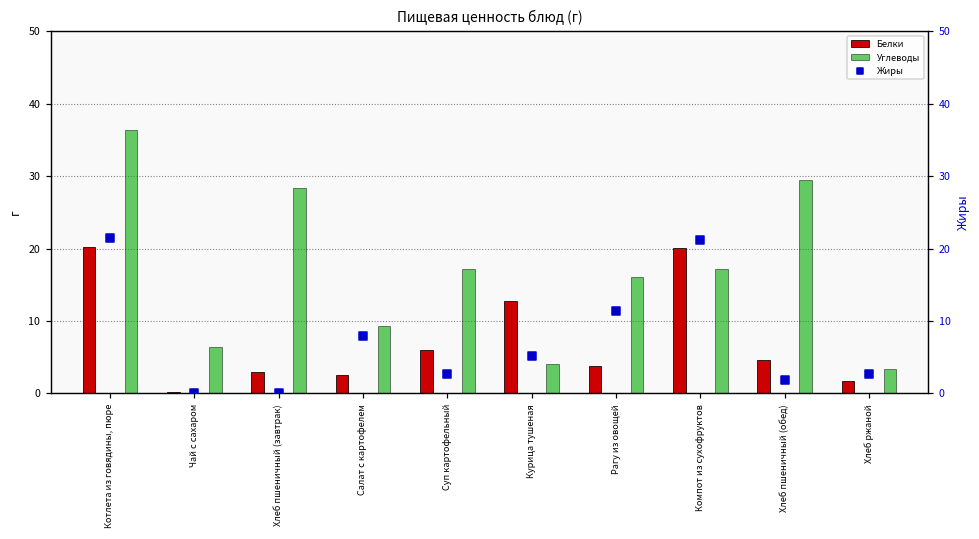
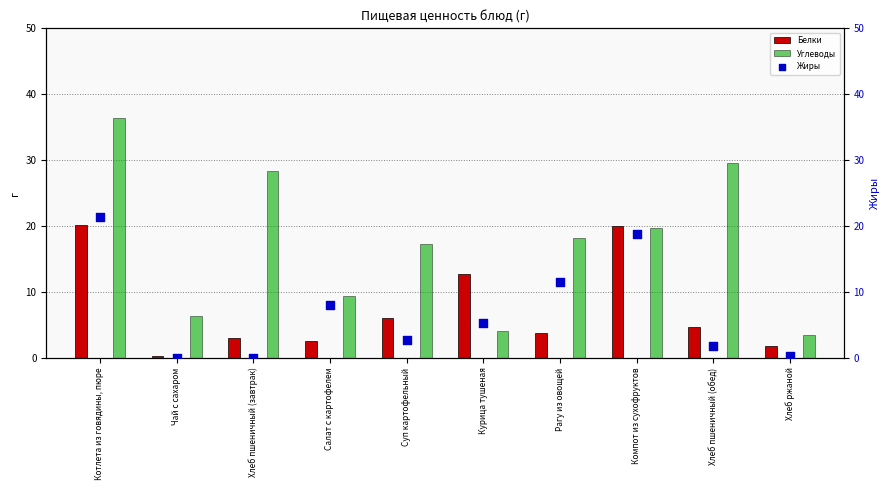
Углеводы, Рагу из овощей: 16 -> 18
Углеводы, Компот из сухофруктов: 17 -> 20
Жиры, Компот из сухофруктов: 21 -> 19
Жиры, Хлеб ржаной: 3 -> 0
